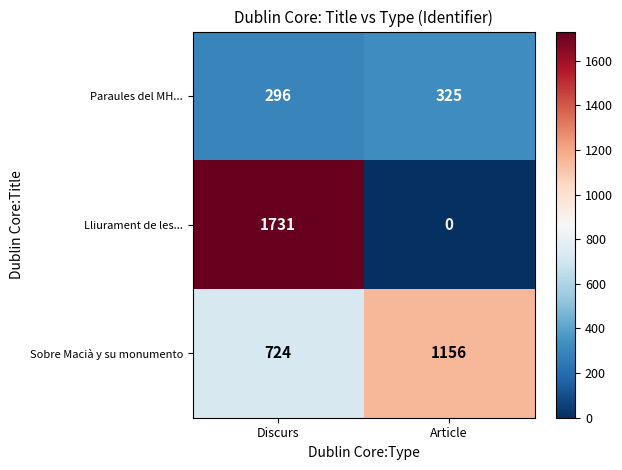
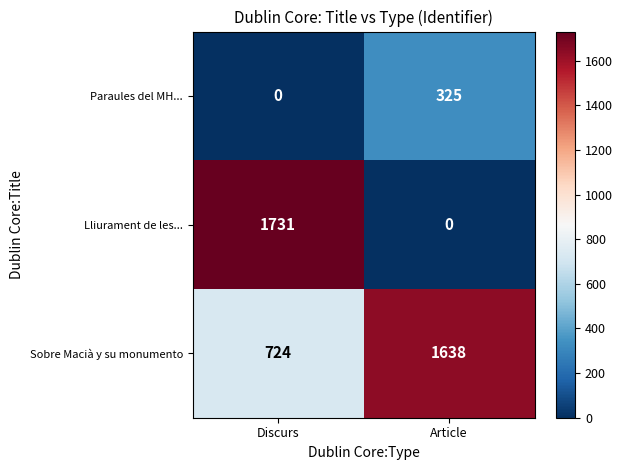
Paraules del MH..., Discurs: 296 -> 0
Sobre Macià y su monumento, Article: 1156 -> 1638
